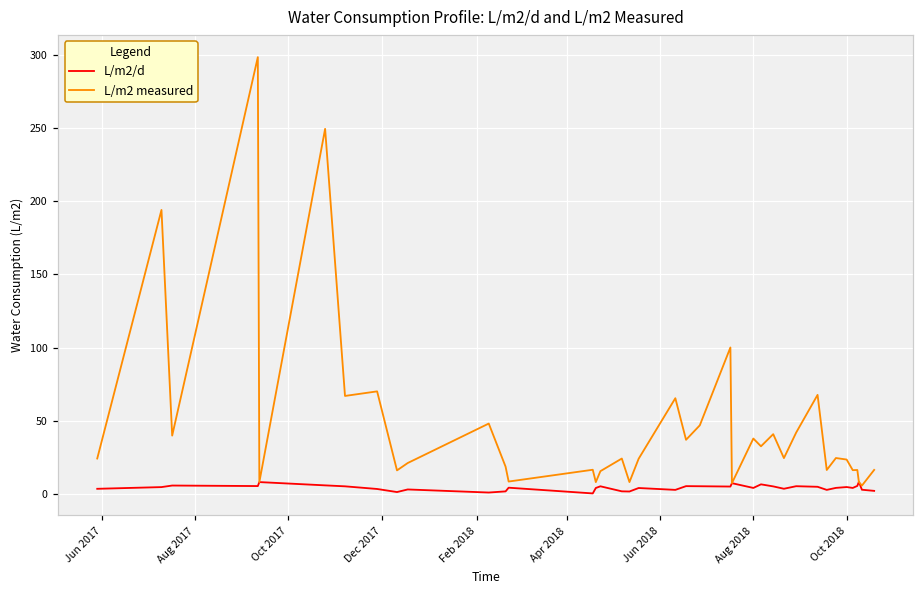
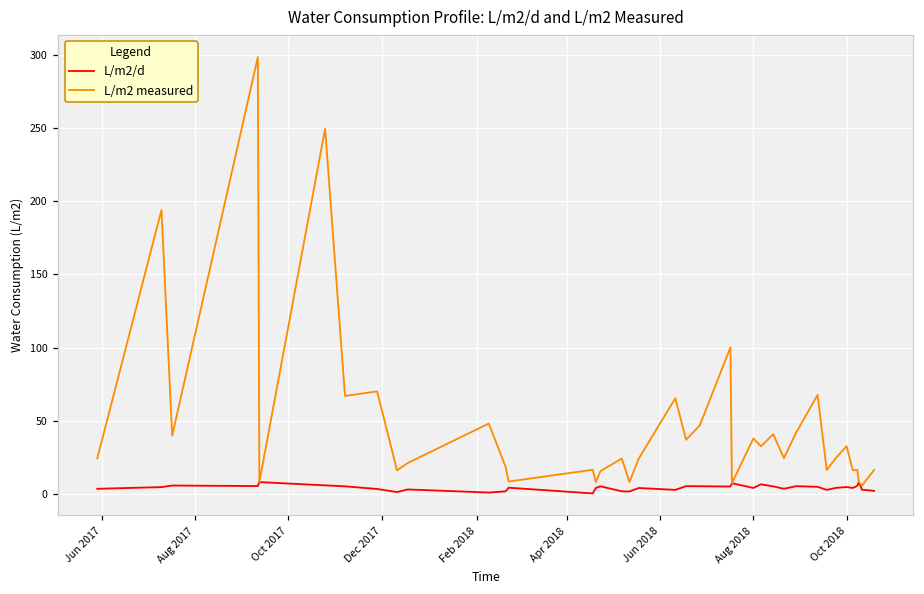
L/m2 measured, Oct 2018: 23 -> 33
